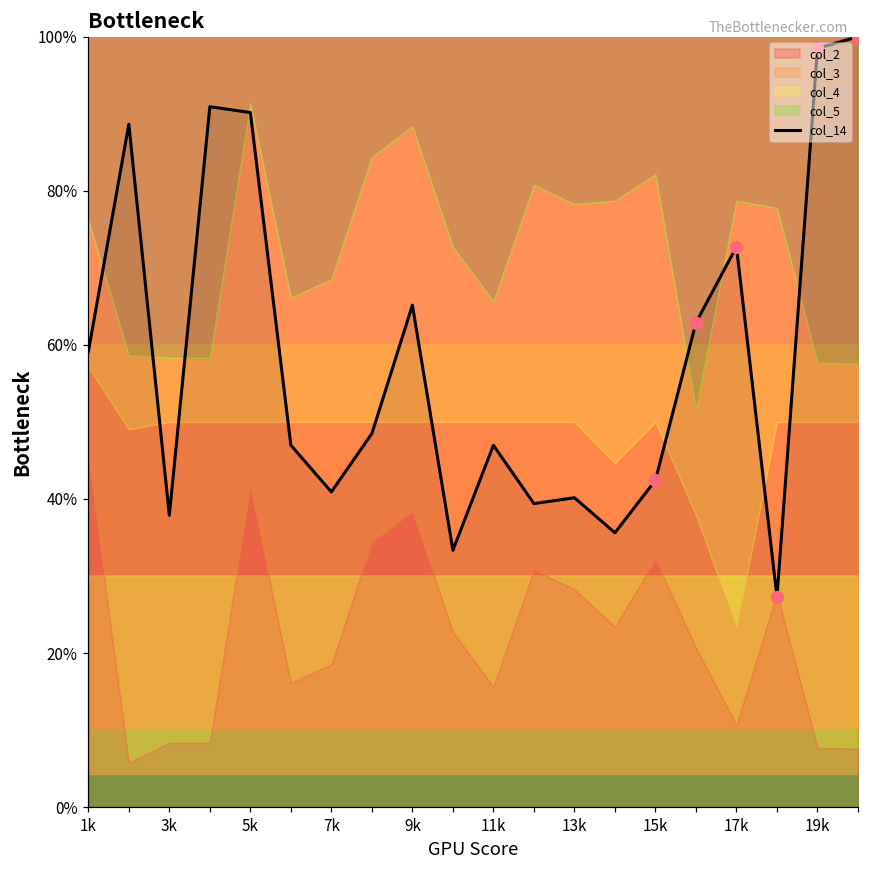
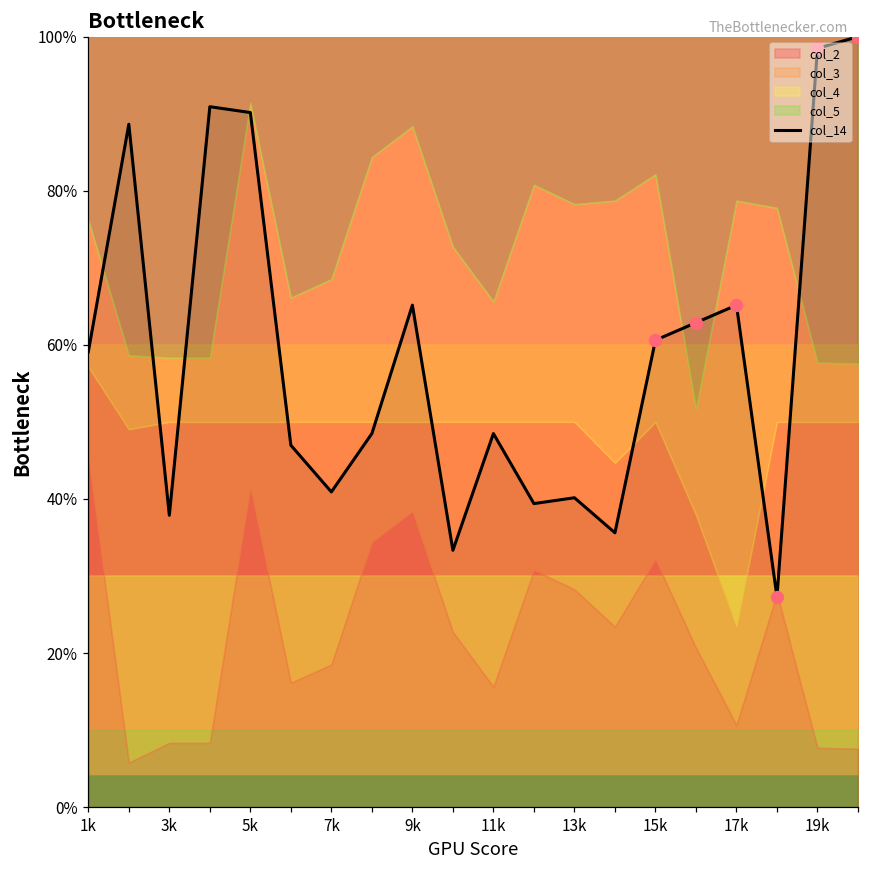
col_14, 11k: 47% -> 48%
col_14, 15k: 42% -> 61%
col_14, 17k: 73% -> 65%
